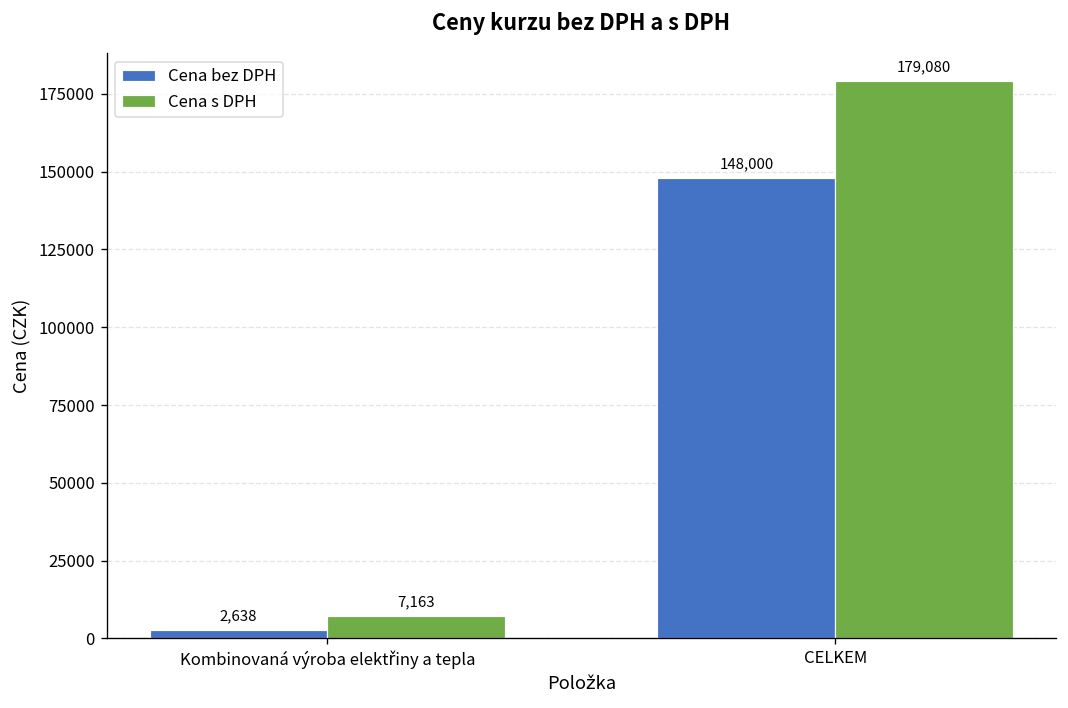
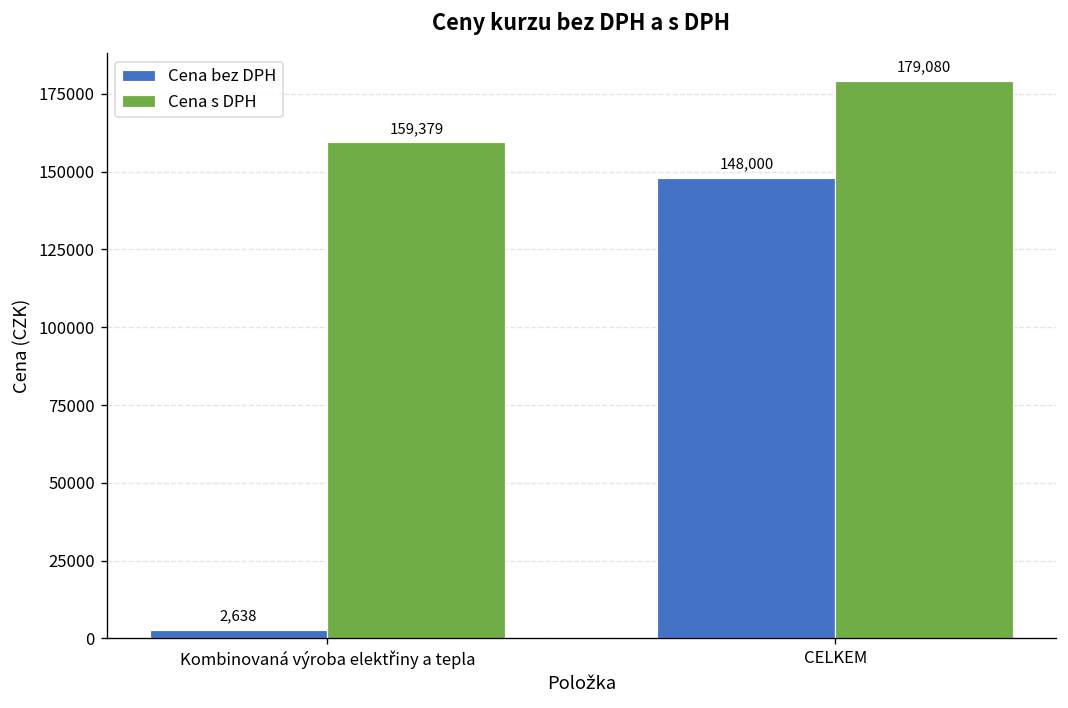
Cena s DPH, Kombinovaná výroba elektřiny a tepla: 7,163 -> 159,379
